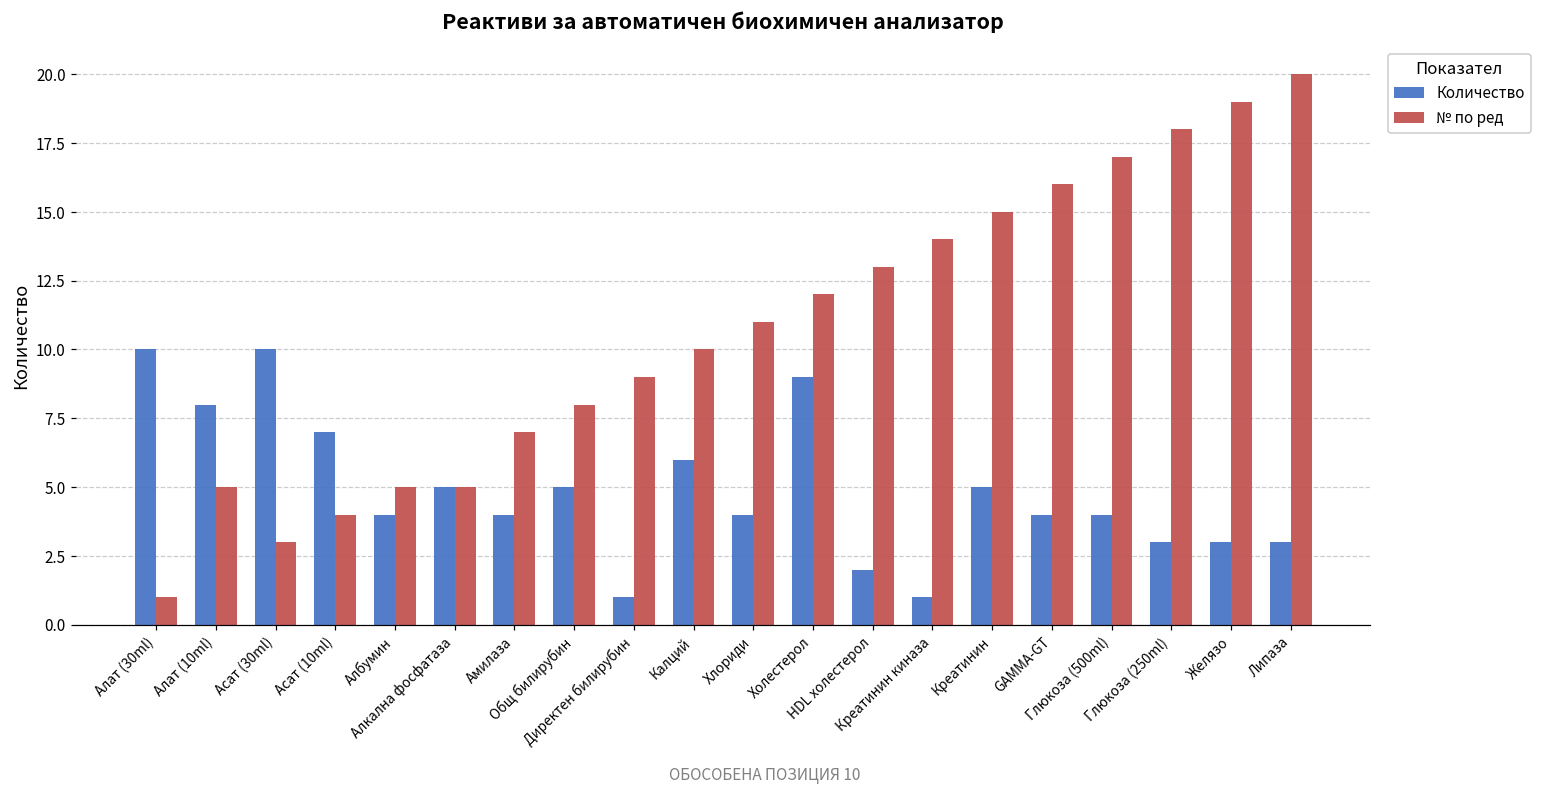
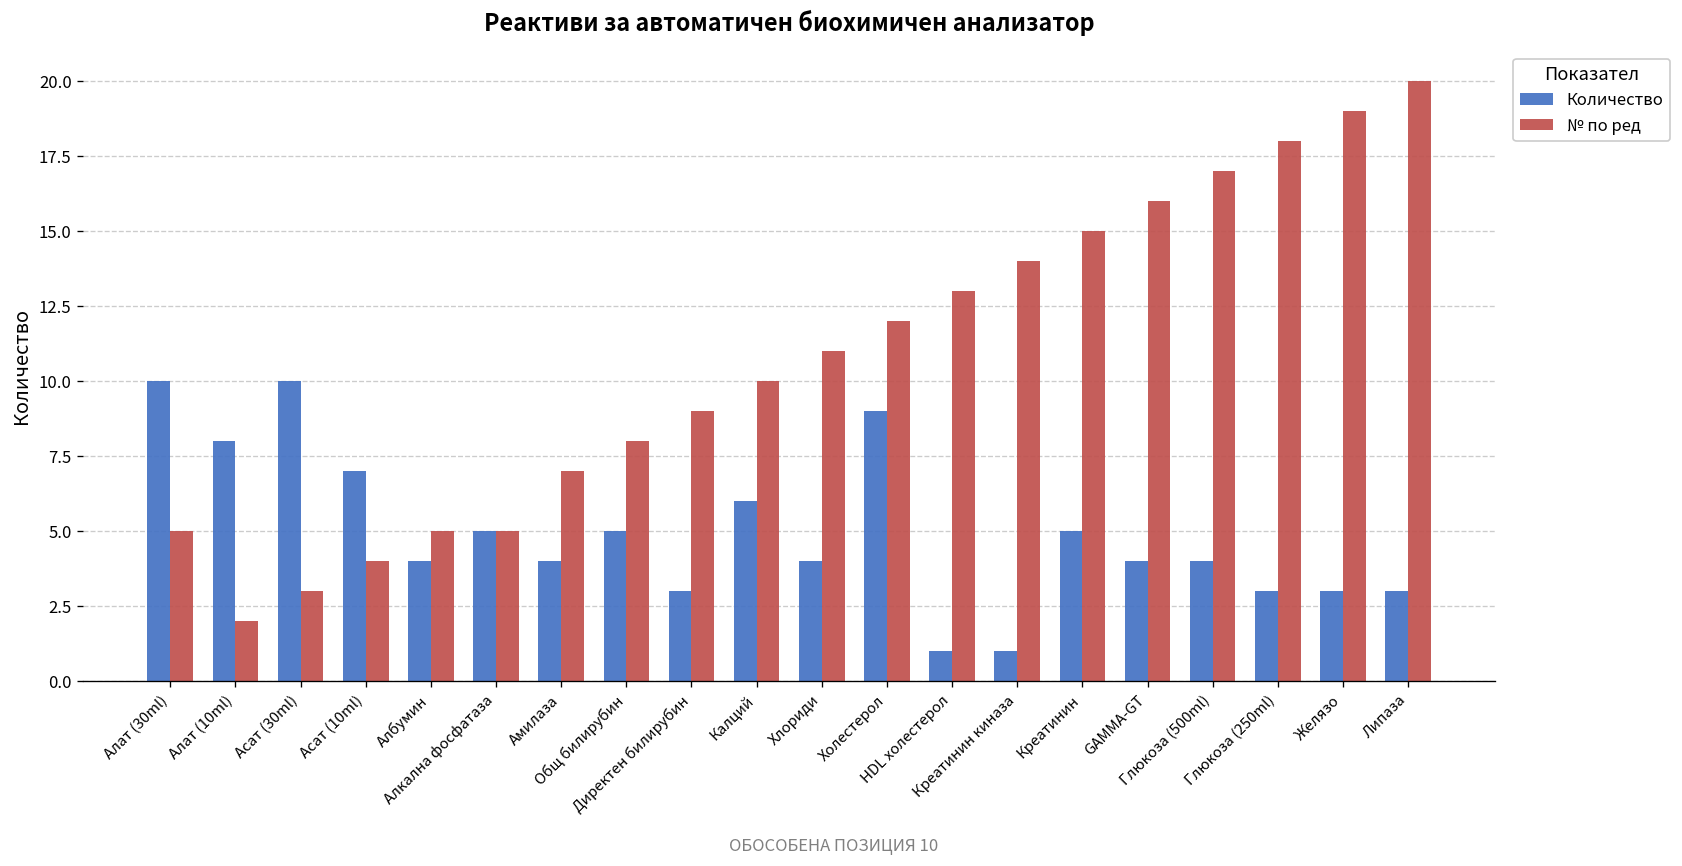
№ по ред, Алат (30ml): 1 -> 5
№ по ред, Алат (10ml): 5 -> 2
Количество, Директен билирубин: 1 -> 3
Количество, HDL холестерол: 2 -> 1
